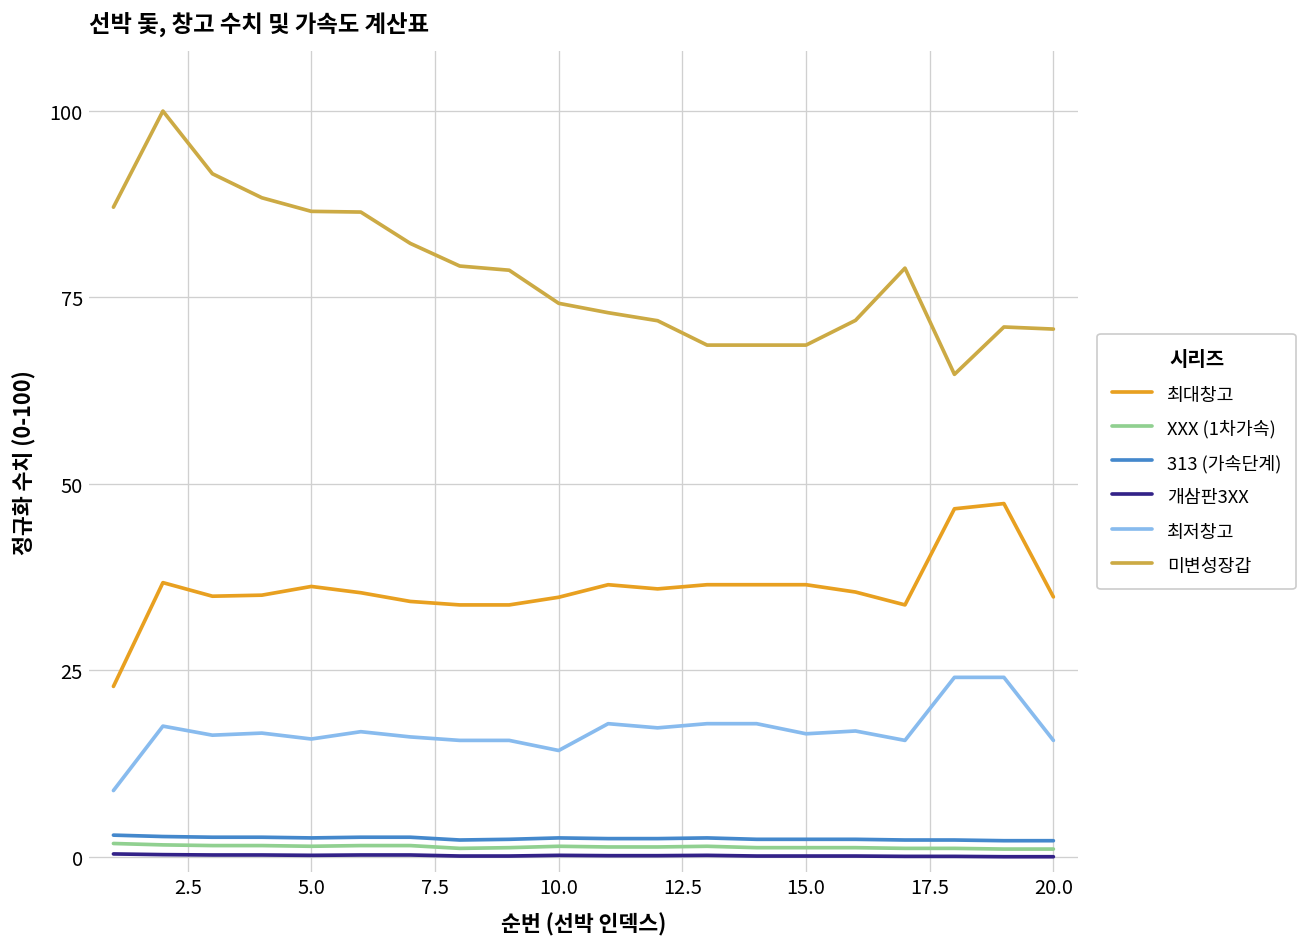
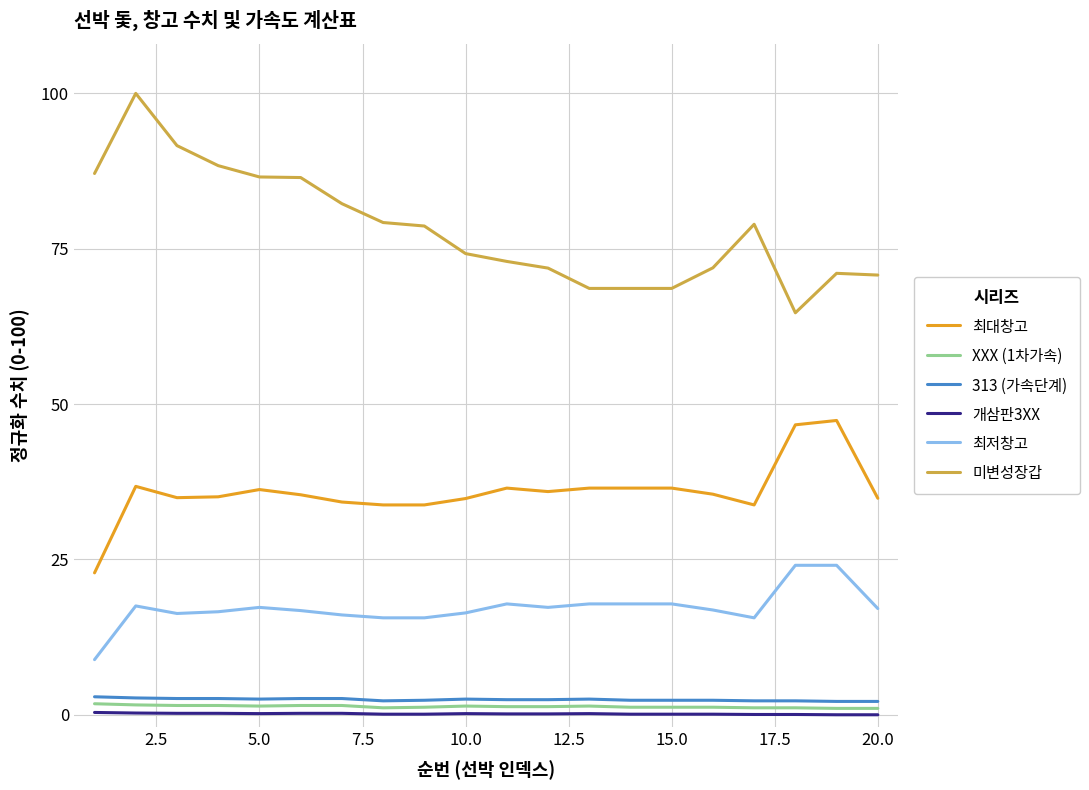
최저창고, 5.0: 16 -> 17
최저창고, 10.0: 14 -> 16
최저창고, 15.0: 16 -> 18
최저창고, 20.0: 16 -> 17
